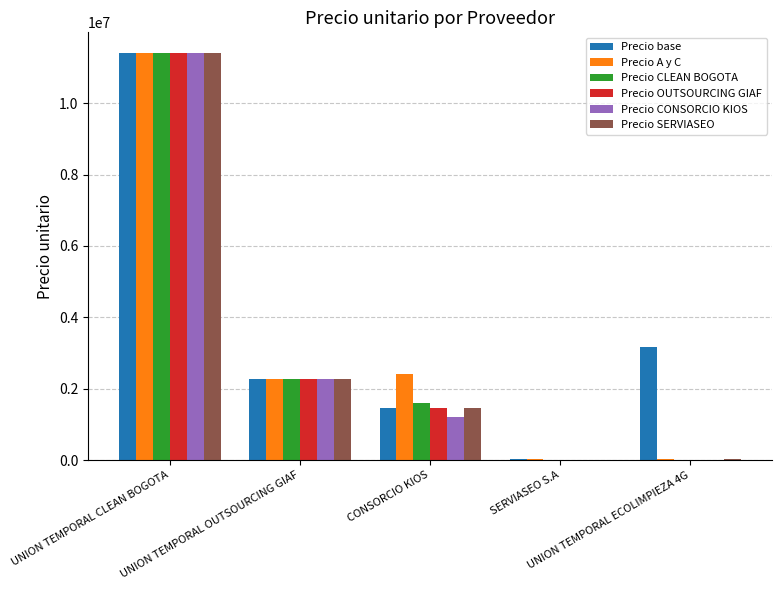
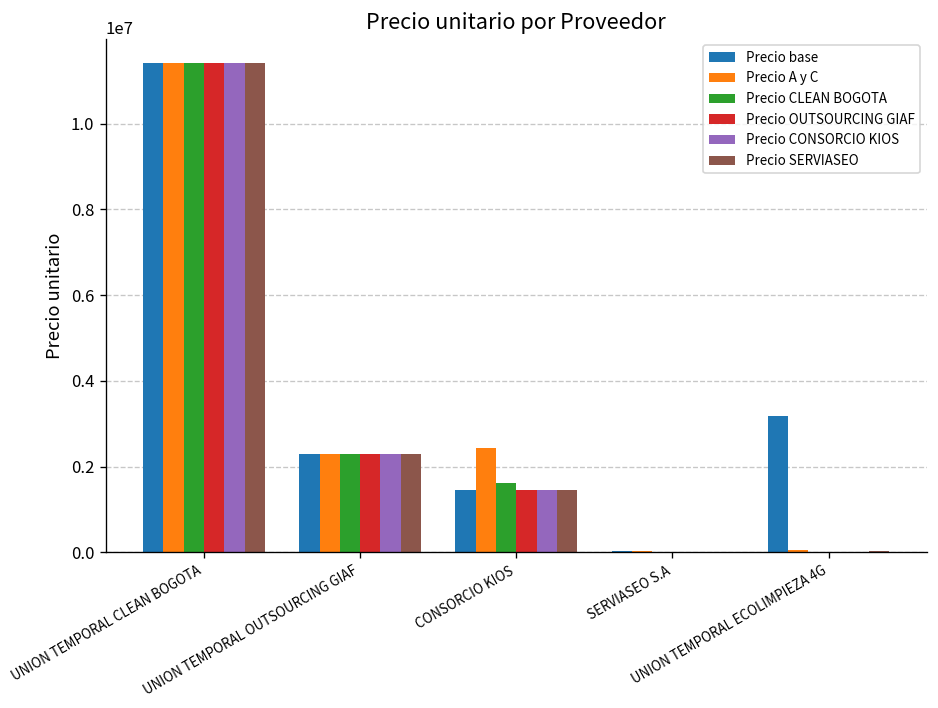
Precio CONSORCIO KIOS, CONSORCIO KIOS: 1200000 -> 1500000
